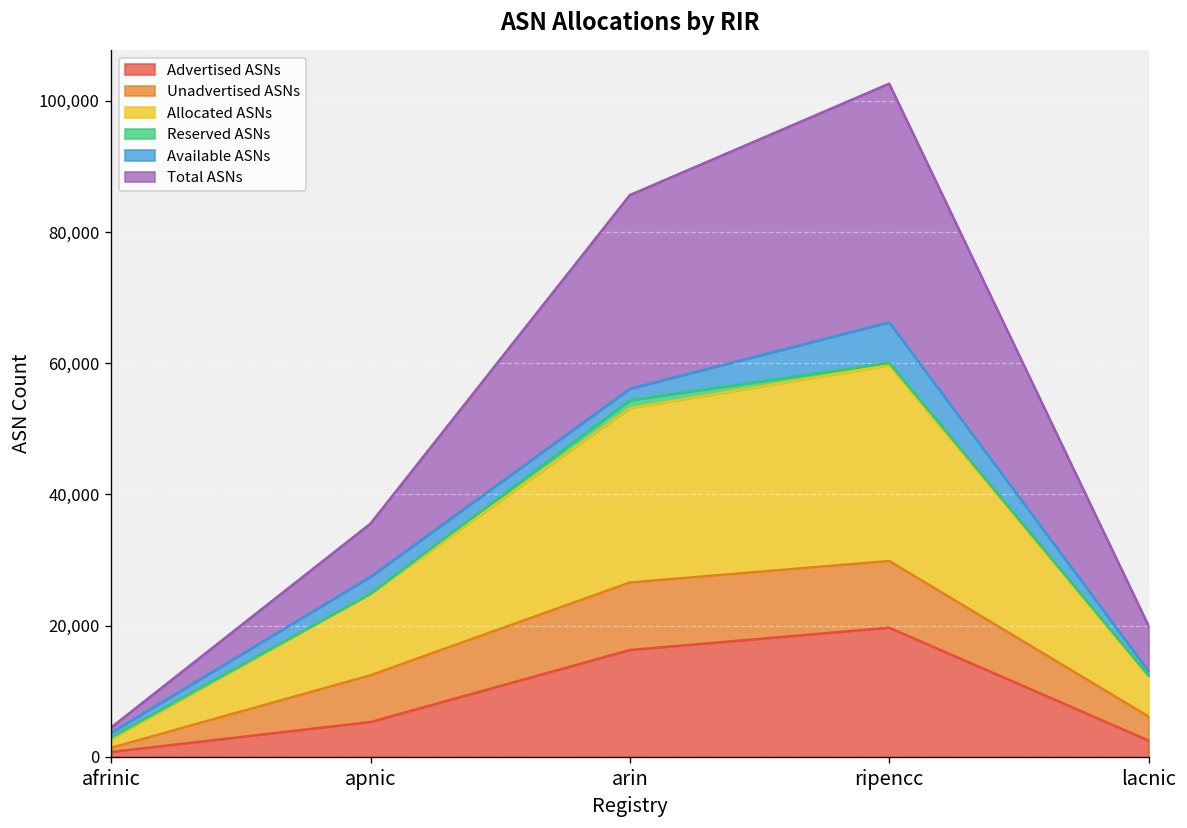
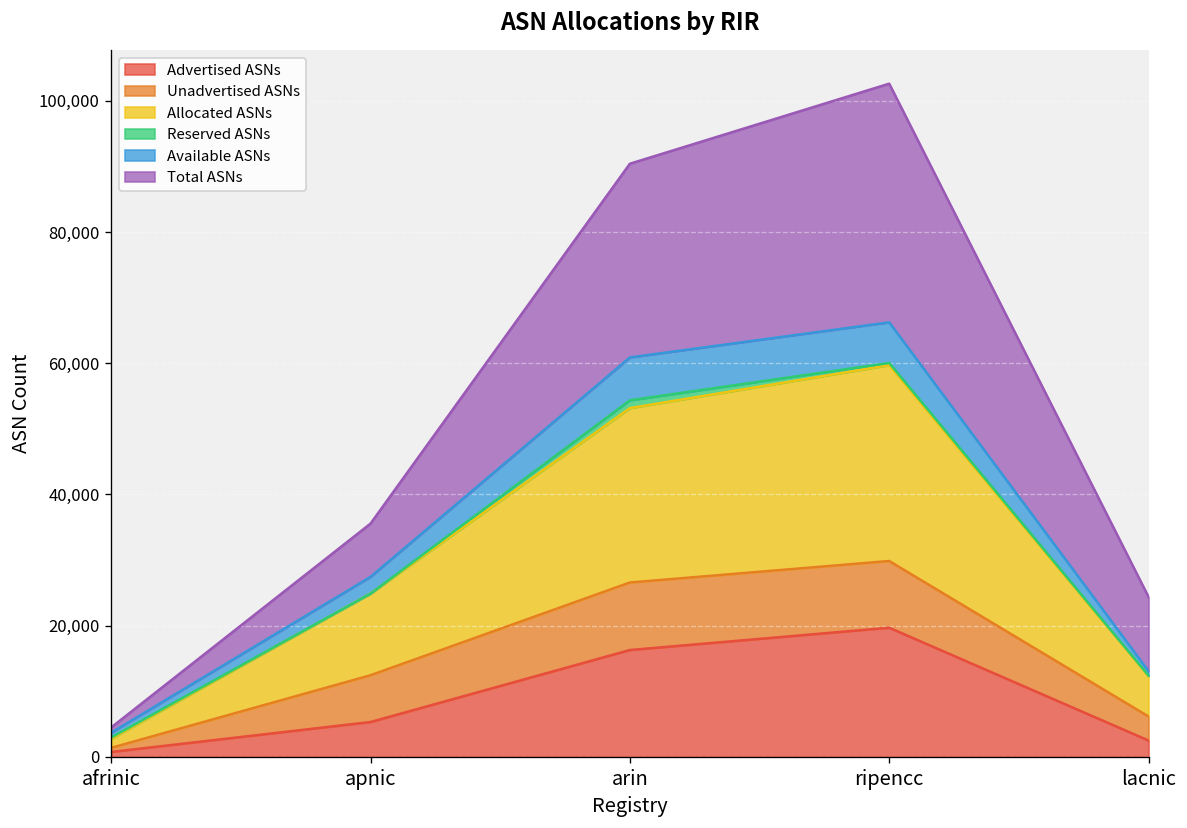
Available ASNs, arin: 2,000 -> 7,000
Total ASNs, lacnic: 7,000 -> 11,000
